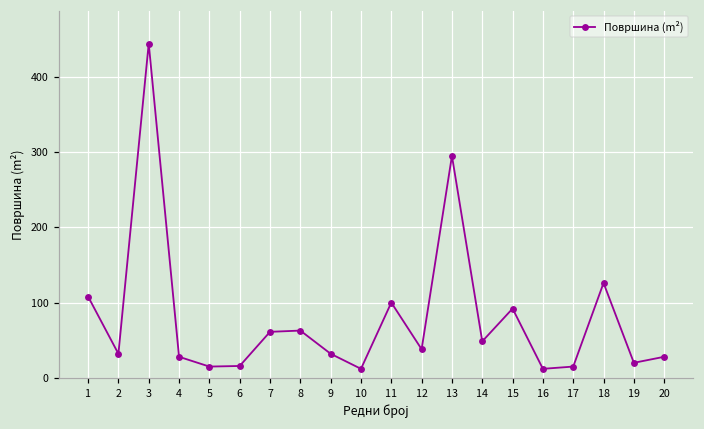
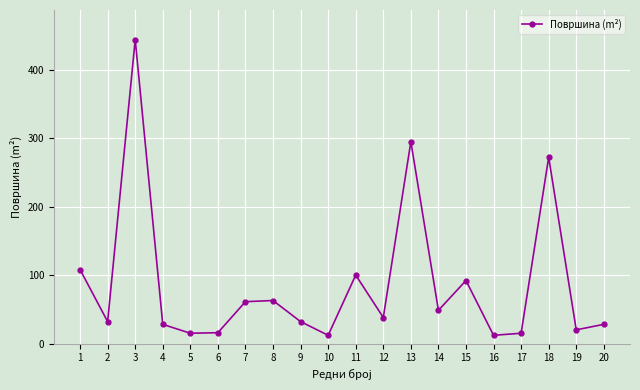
18: 130 -> 270
